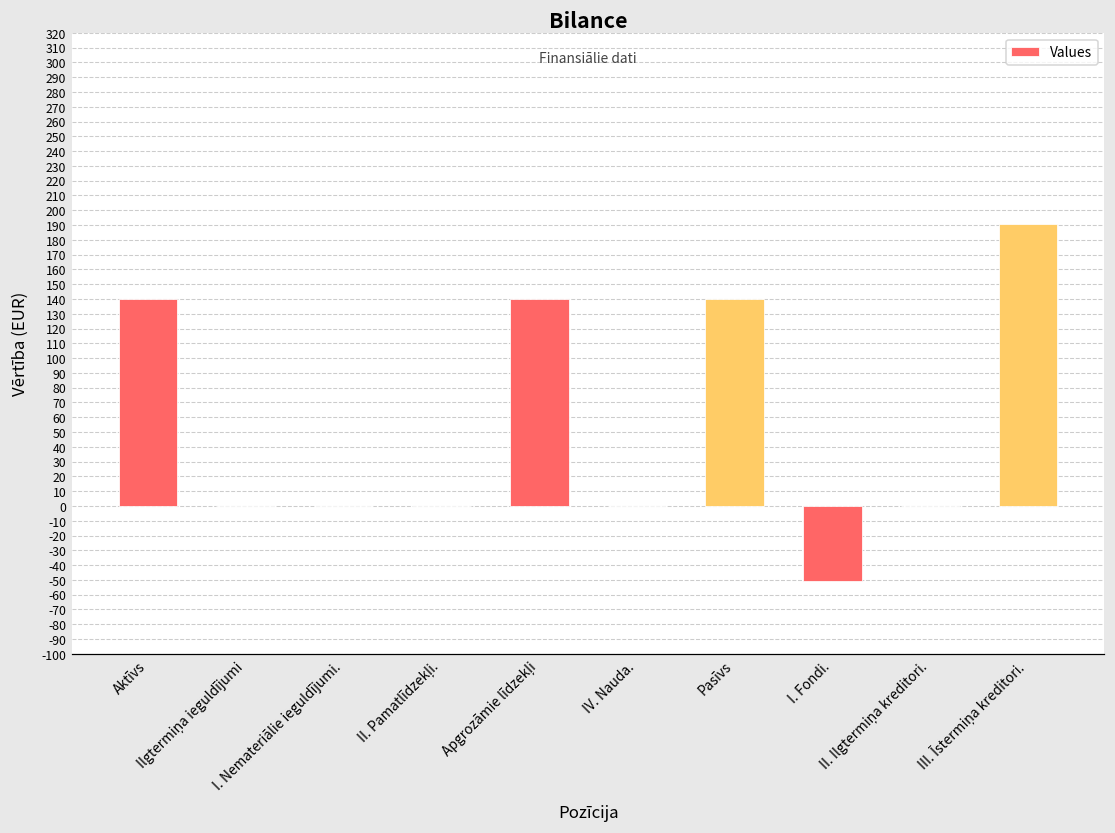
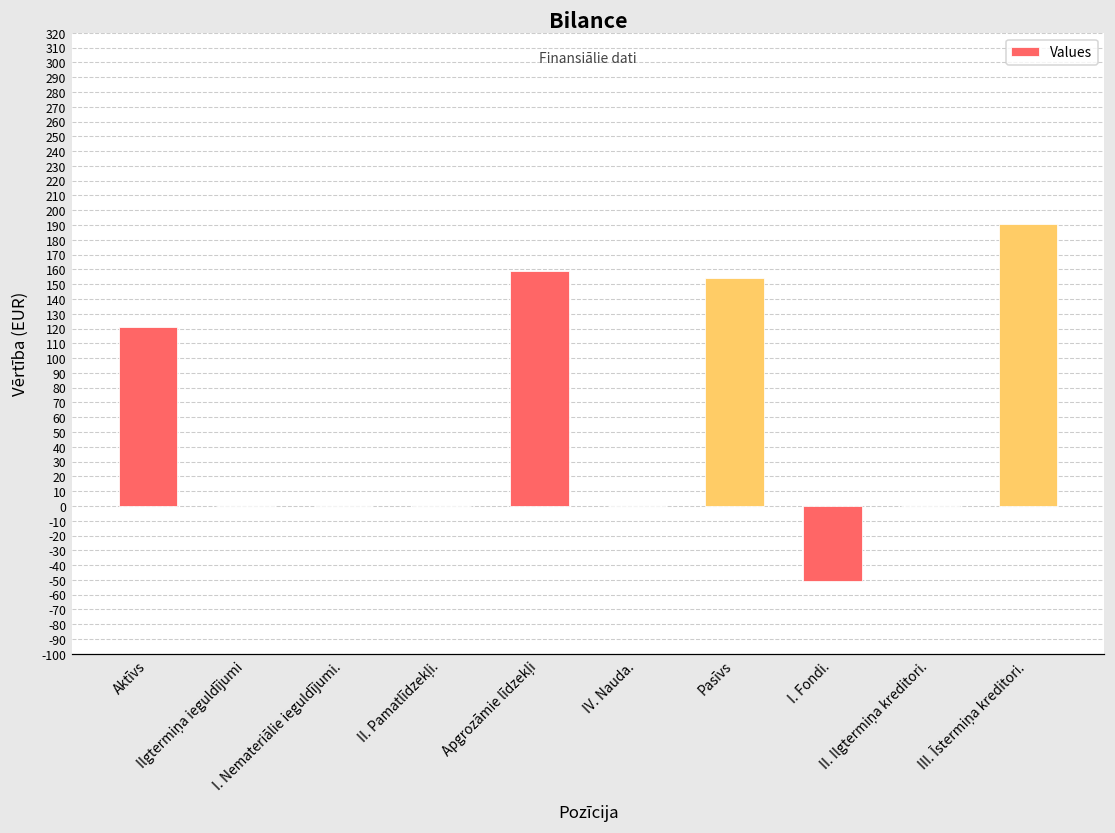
Aktīvs: 140 -> 121
Apgrozāmie līdzekļi: 140 -> 159
Pasīvs: 140 -> 154
